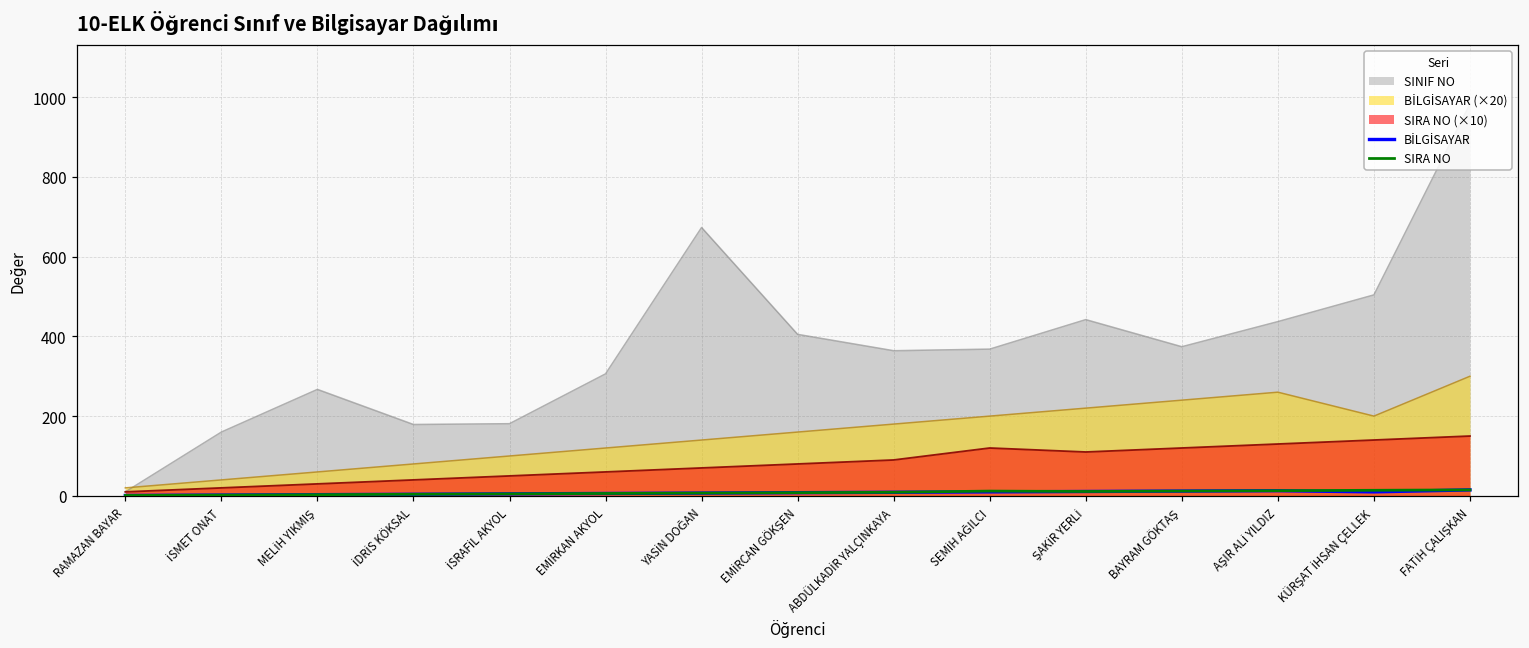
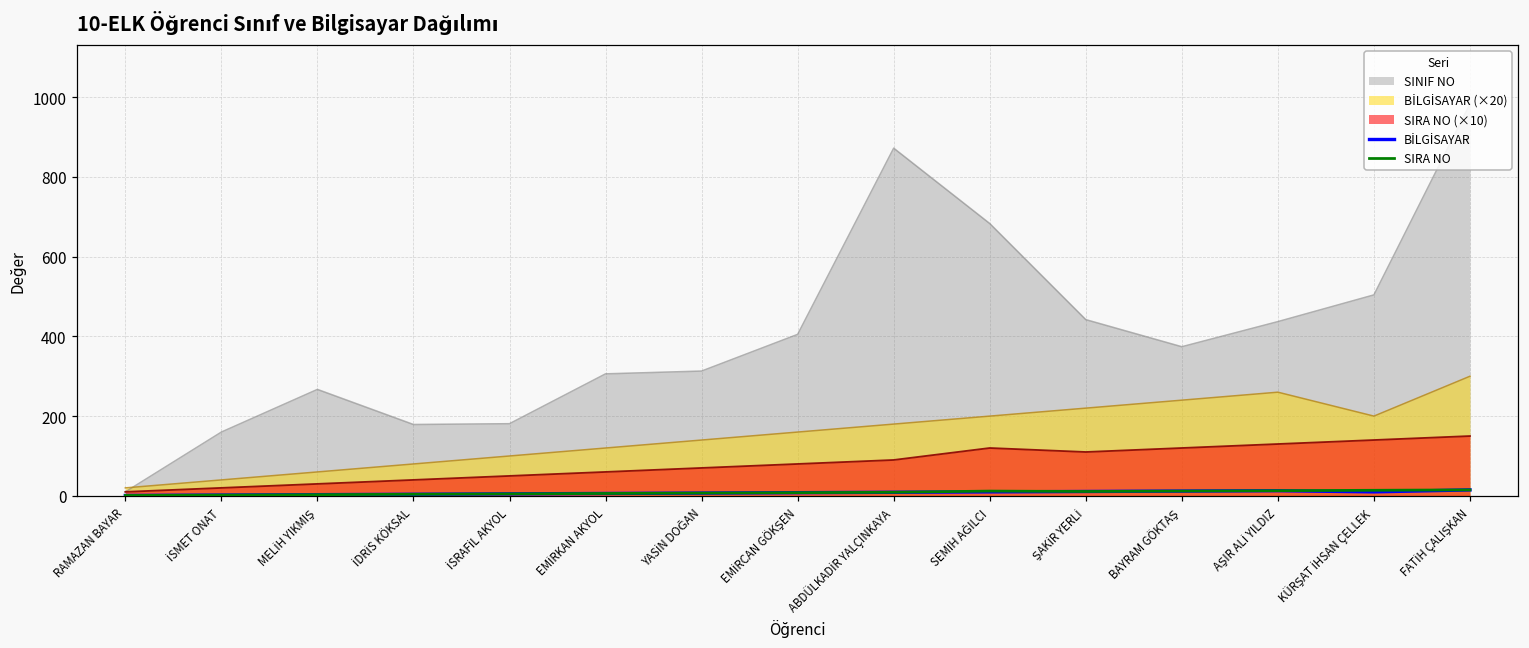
SINIF NO, YASİN DOĞAN: 670 -> 310
SINIF NO, ABDÜLKADİR YALÇINKAYA: 360 -> 870
SINIF NO, SEMİH AĞILCI: 370 -> 680
